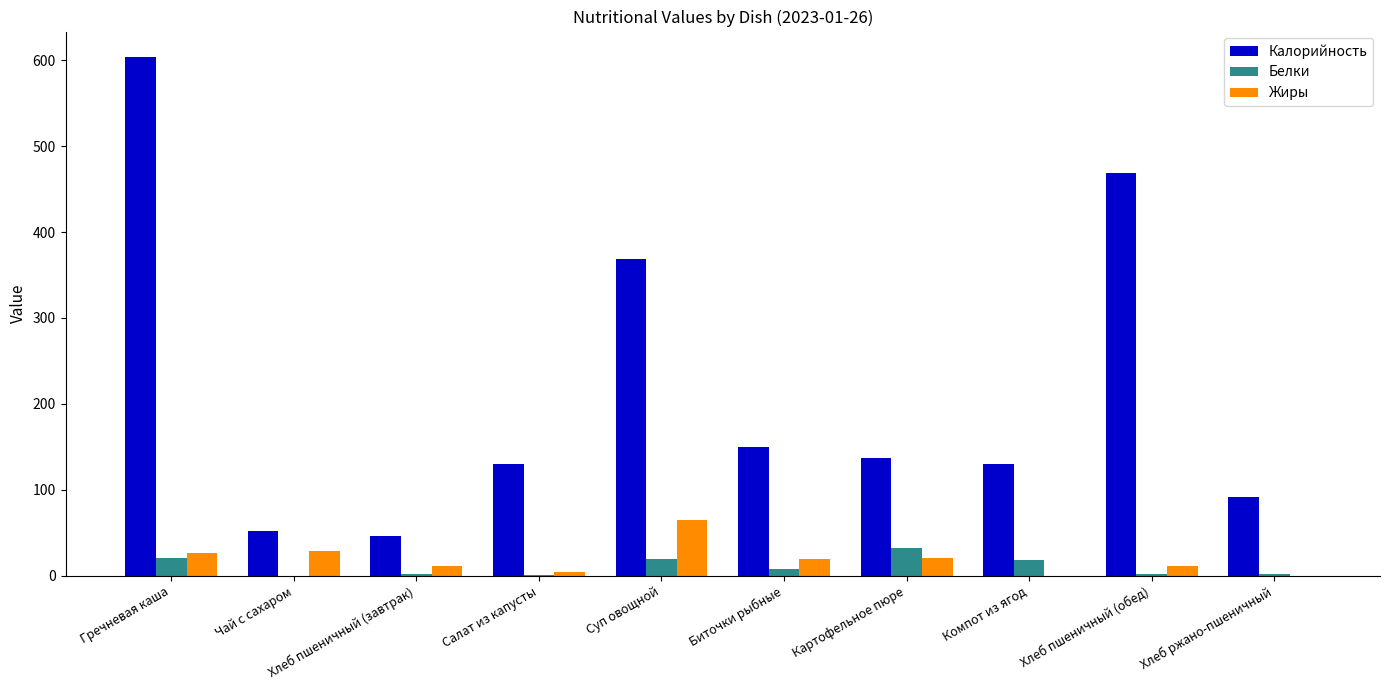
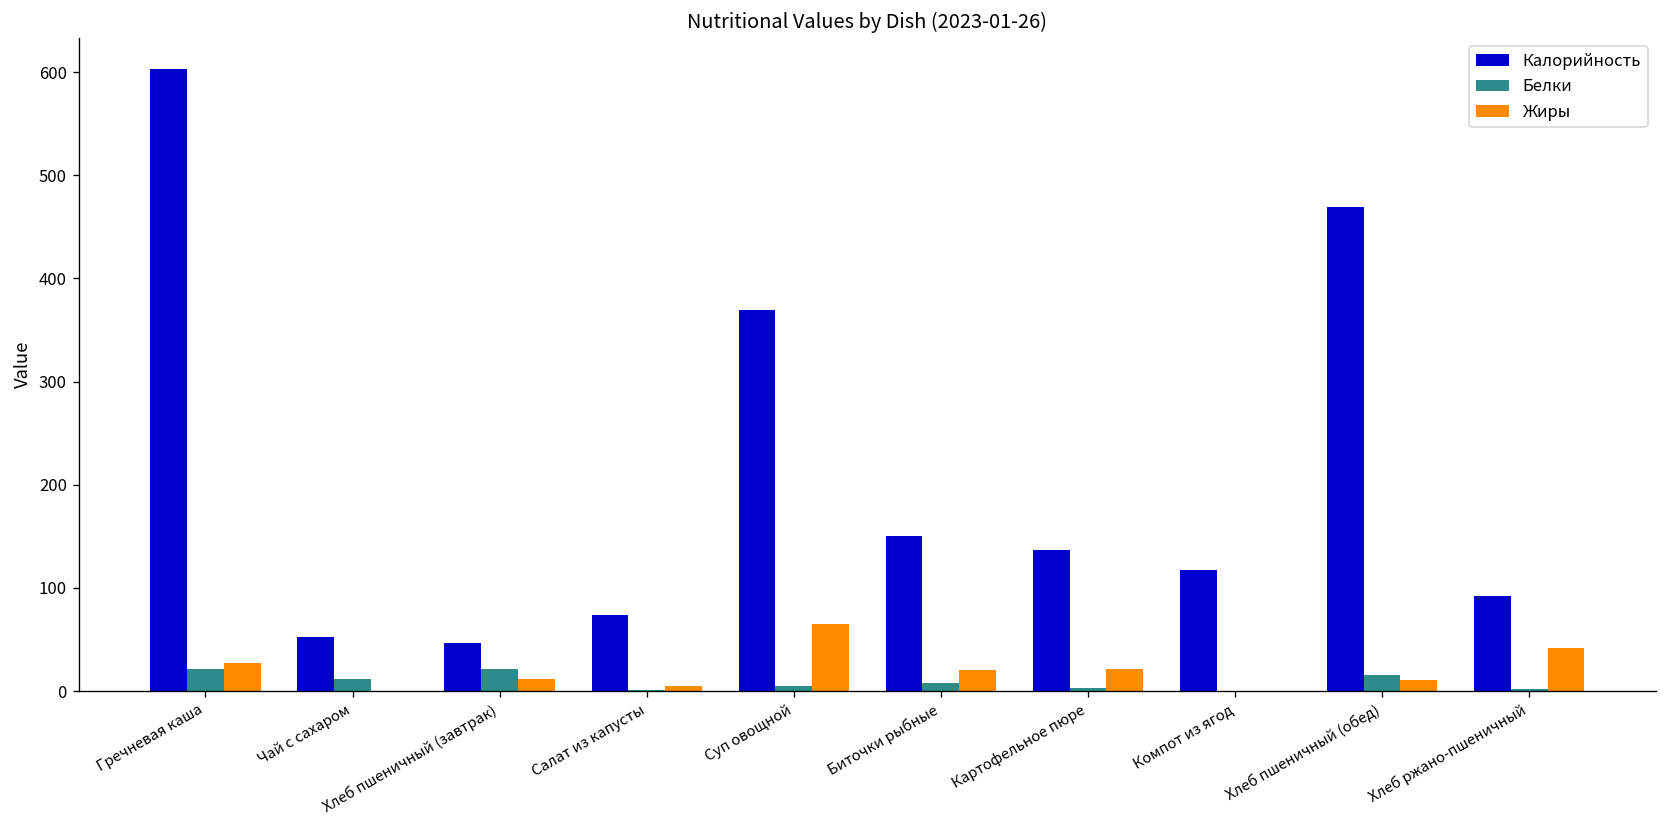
Белки, Чай с сахаром: 0 -> 10
Жиры, Чай с сахаром: 30 -> 0
Белки, Хлеб пшеничный (завтрак): 0 -> 20
Калорийность, Салат из капусты: 130 -> 70
Белки, Суп овощной: 20 -> 10
Белки, Картофельное пюре: 30 -> 0
Калорийность, Компот из ягод: 130 -> 120
Белки, Компот из ягод: 20 -> 0
Белки, Хлеб пшеничный (обед): 0 -> 20
Жиры, Хлеб ржано-пшеничный: 0 -> 40
